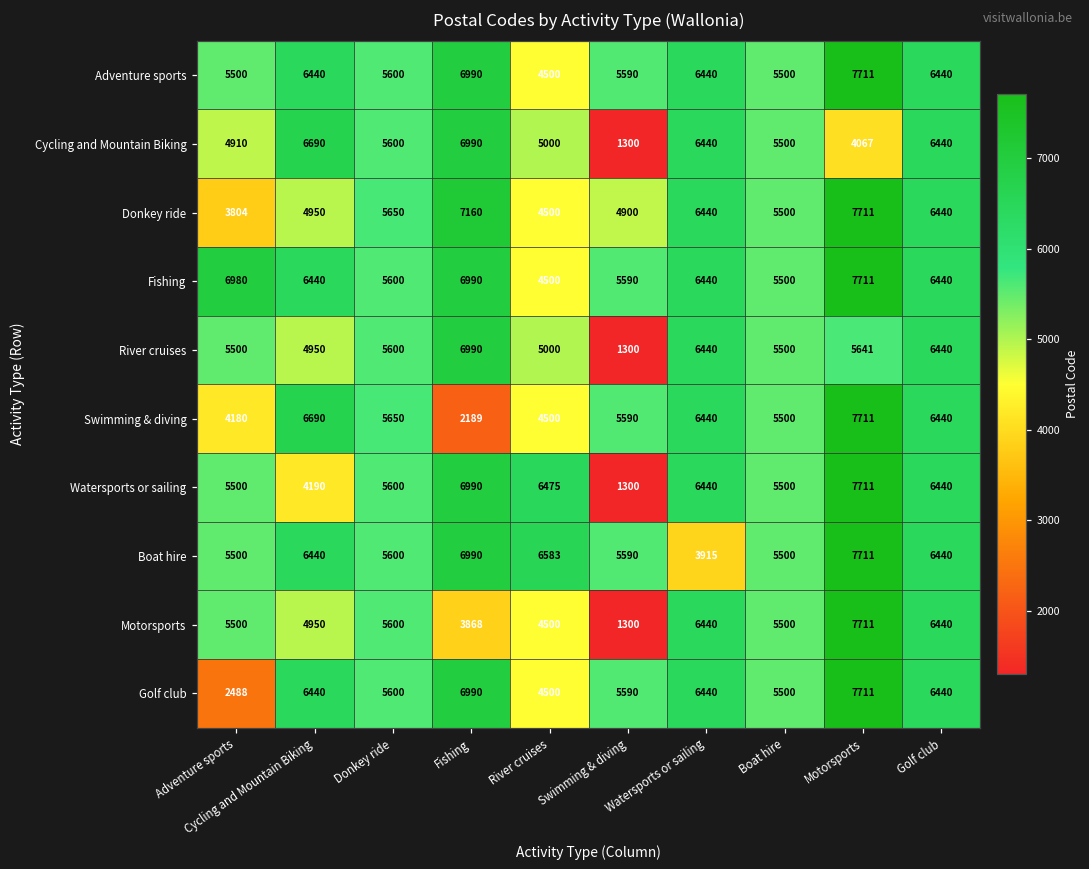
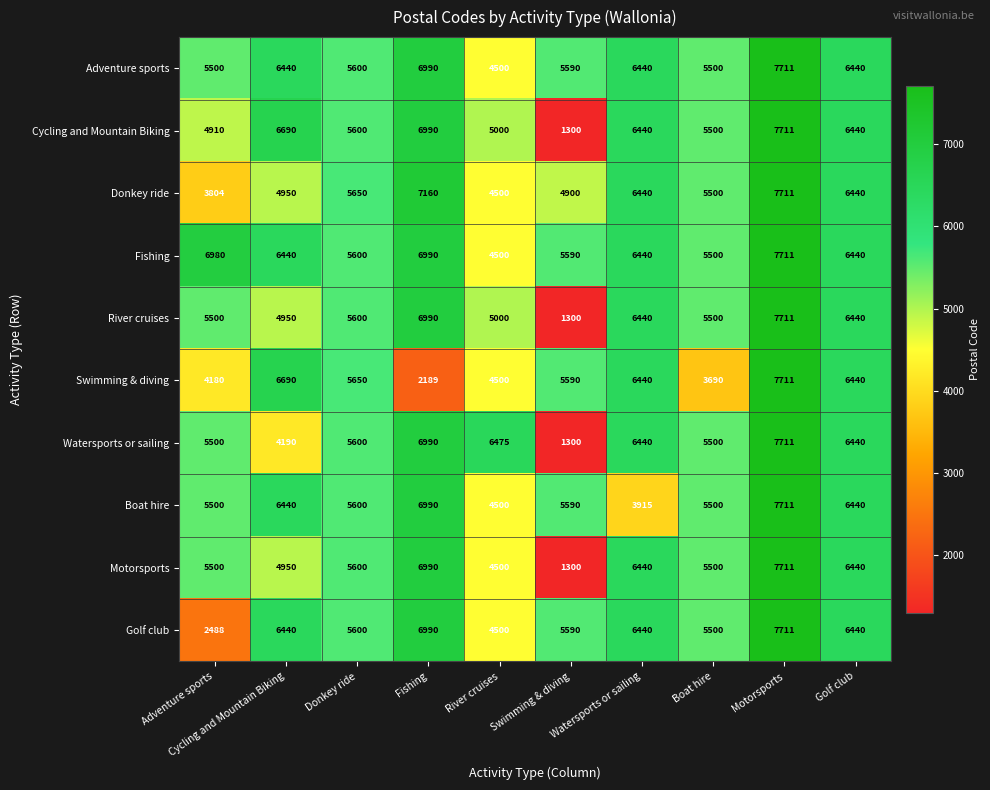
Cycling and Mountain Biking, Motorsports: 4067 -> 7711
River cruises, Motorsports: 5641 -> 7711
Swimming & diving, Boat hire: 5500 -> 3690
Boat hire, River cruises: 6583 -> 4500
Motorsports, Fishing: 3868 -> 6990
